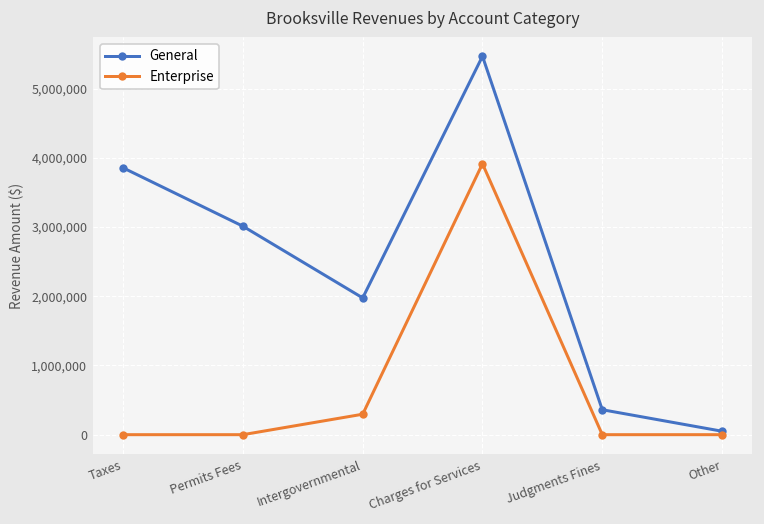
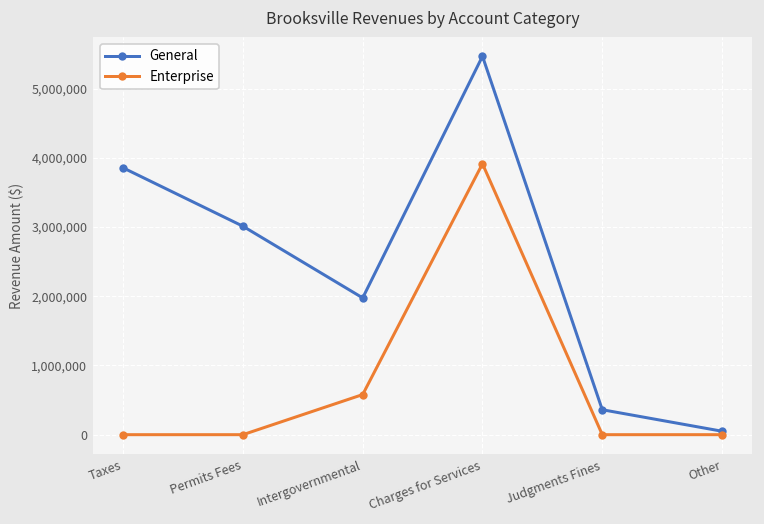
Enterprise, Intergovernmental: 300,000 -> 600,000
